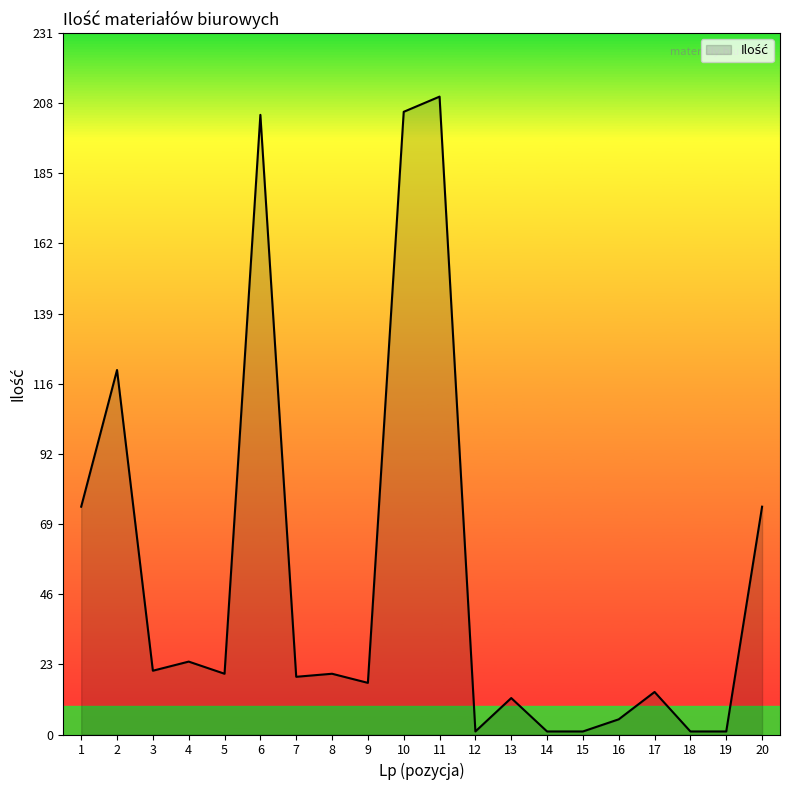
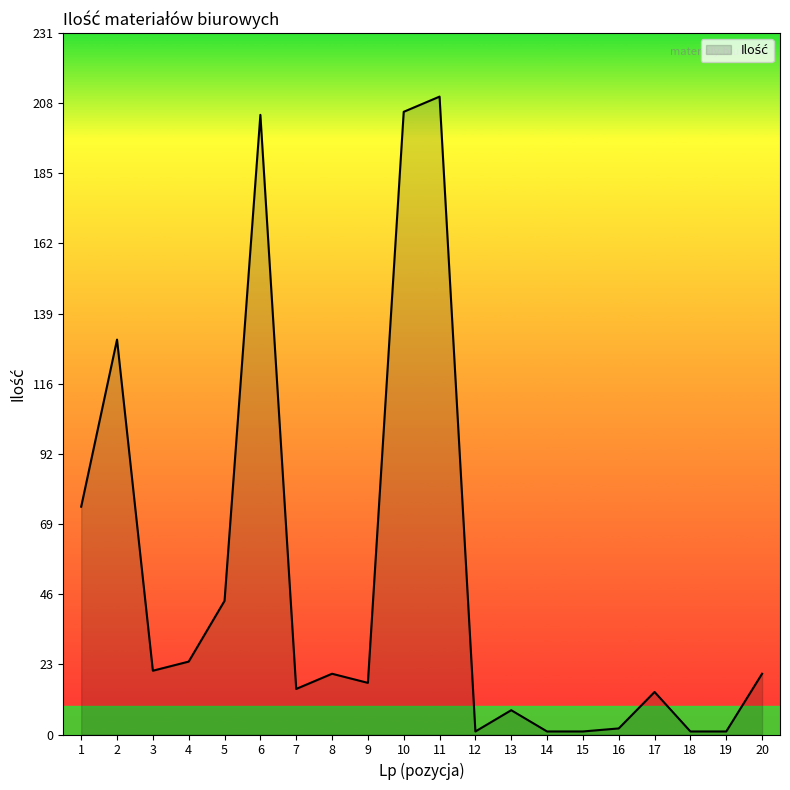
Ilość, 2: 120 -> 130
Ilość, 5: 20 -> 44
Ilość, 7: 19 -> 15
Ilość, 13: 12 -> 8
Ilość, 16: 5 -> 2
Ilość, 20: 75 -> 20
